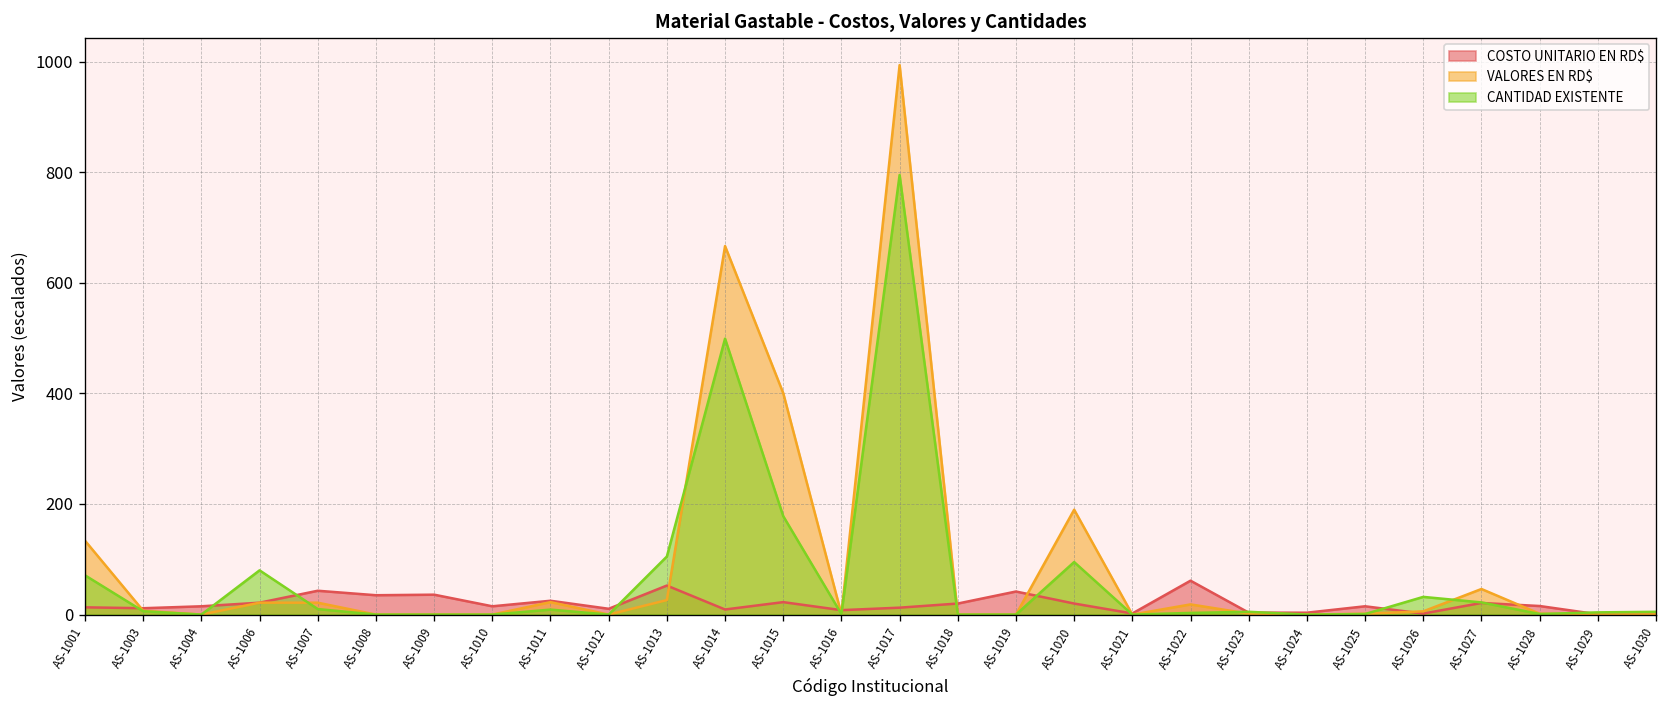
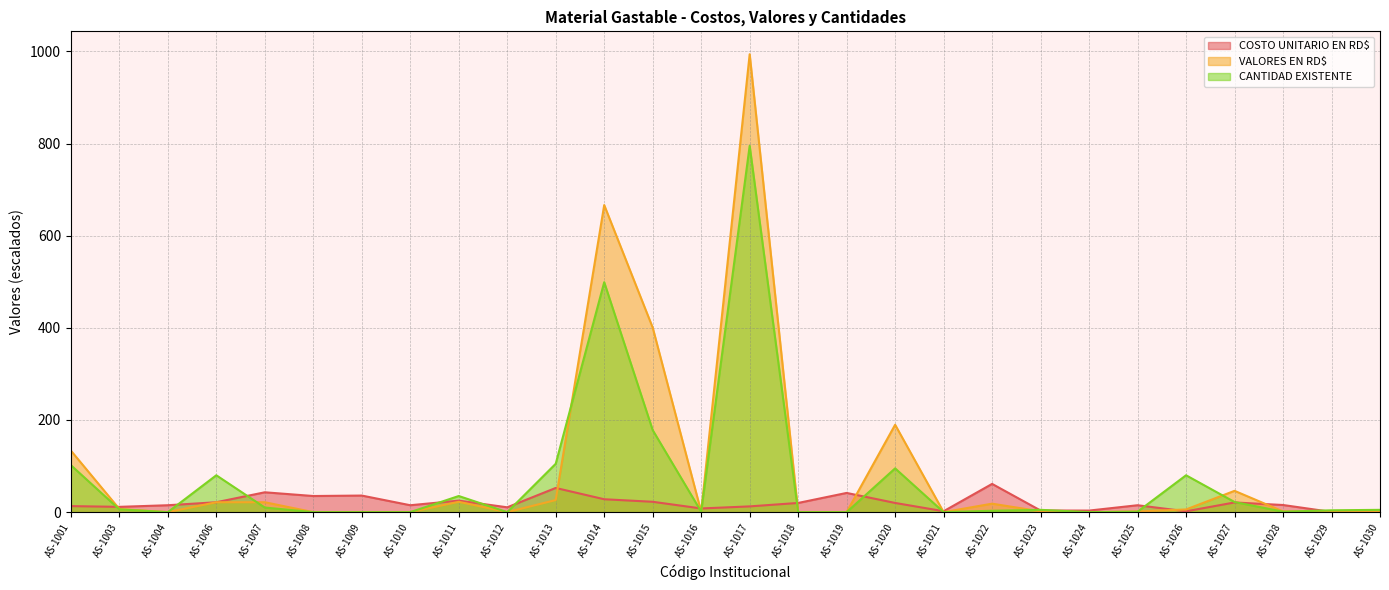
CANTIDAD EXISTENTE, AS-1001: 70 -> 100
CANTIDAD EXISTENTE, AS-1011: 10 -> 40
COSTO UNITARIO EN RD$, AS-1014: 10 -> 30
CANTIDAD EXISTENTE, AS-1026: 30 -> 80
